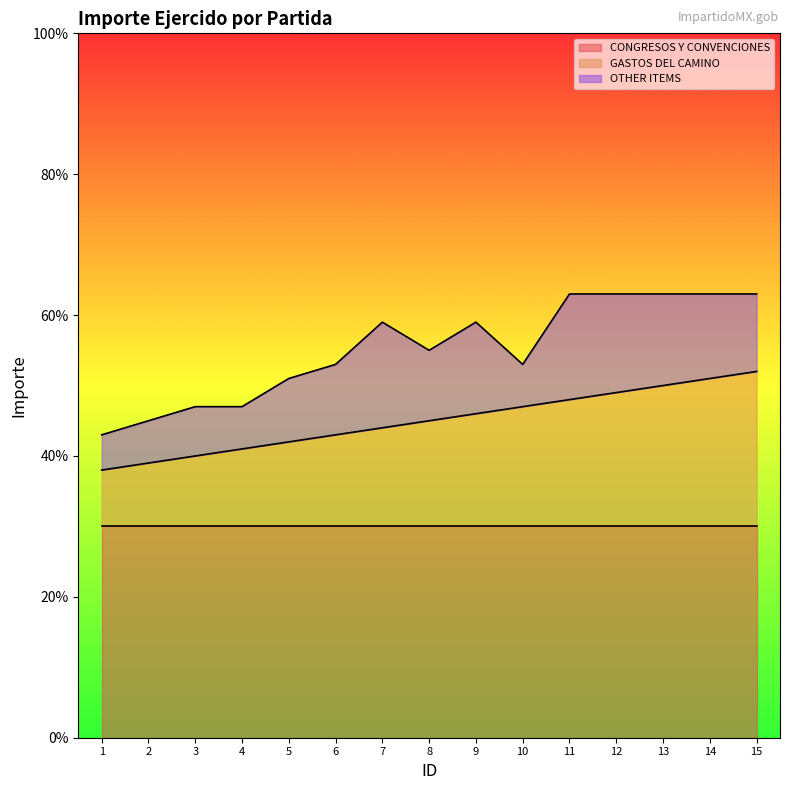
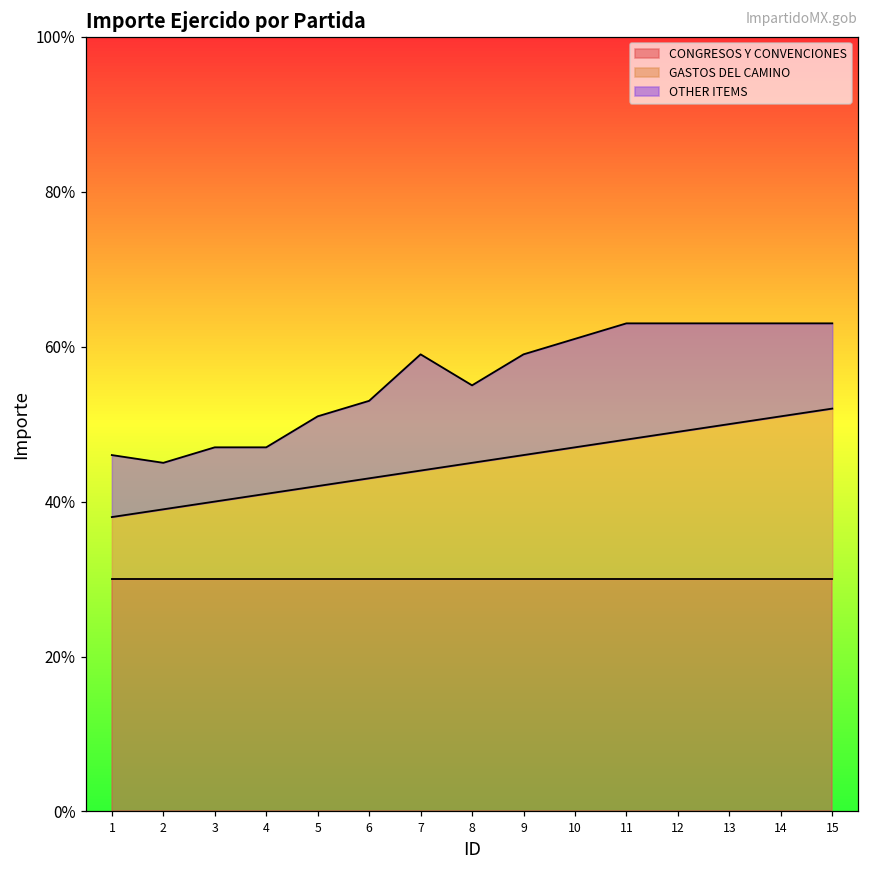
OTHER ITEMS, 1: 5% -> 8%
OTHER ITEMS, 10: 6% -> 14%
